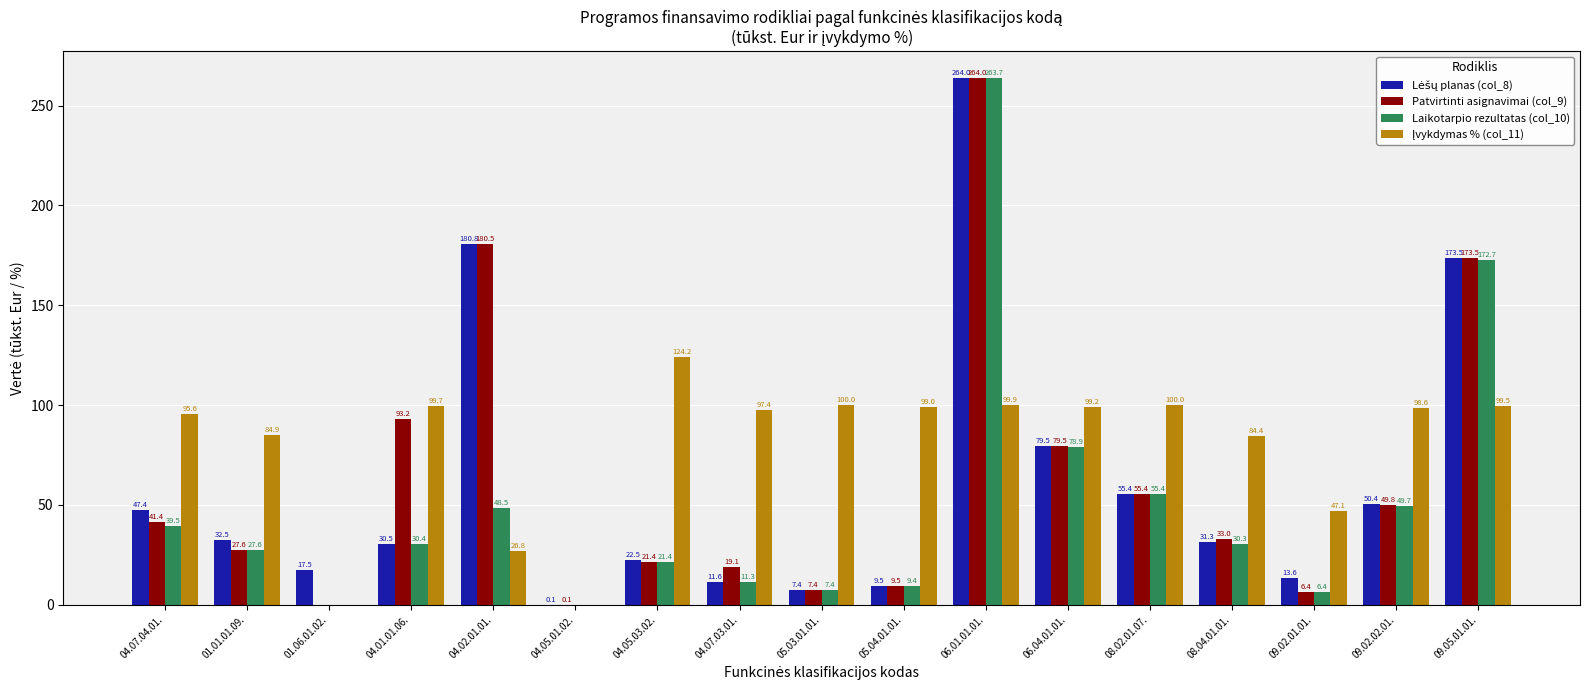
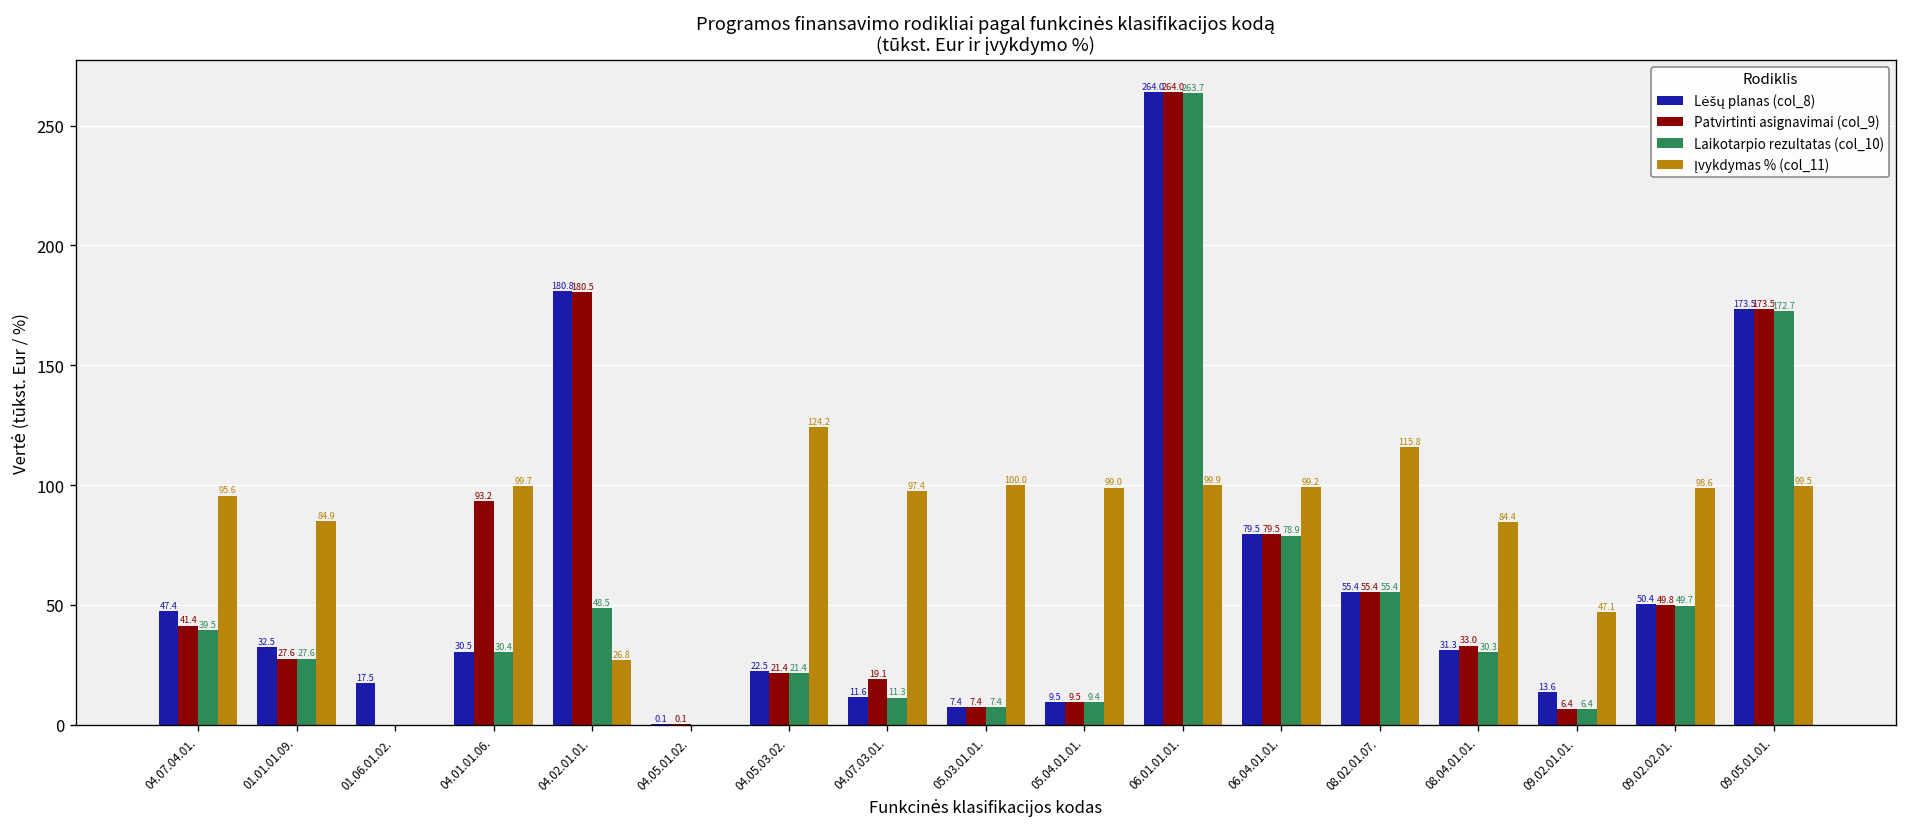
Įvykdymas % (col_11), 08.02.01.07.: 100.0 -> 115.8
